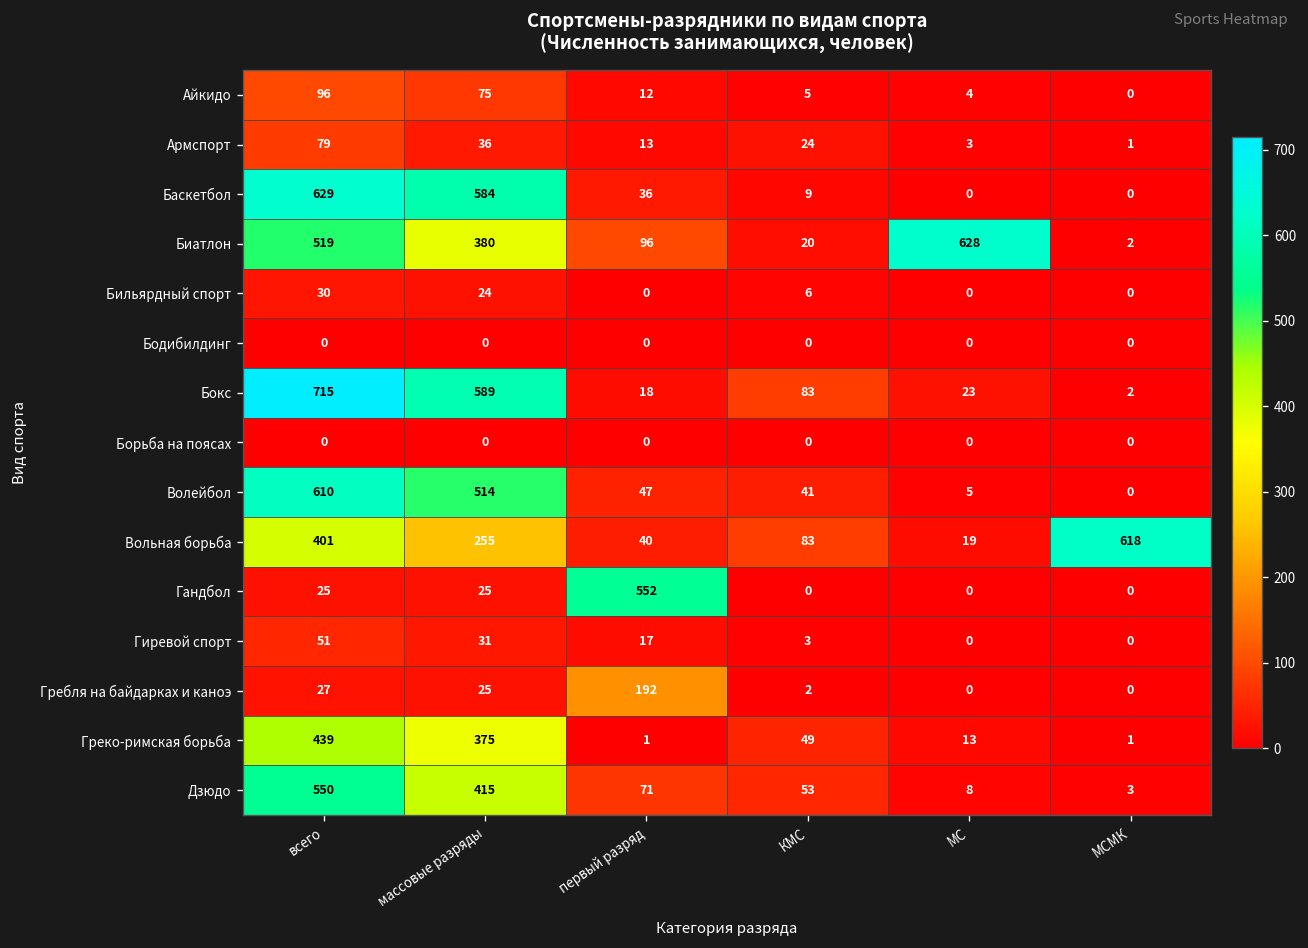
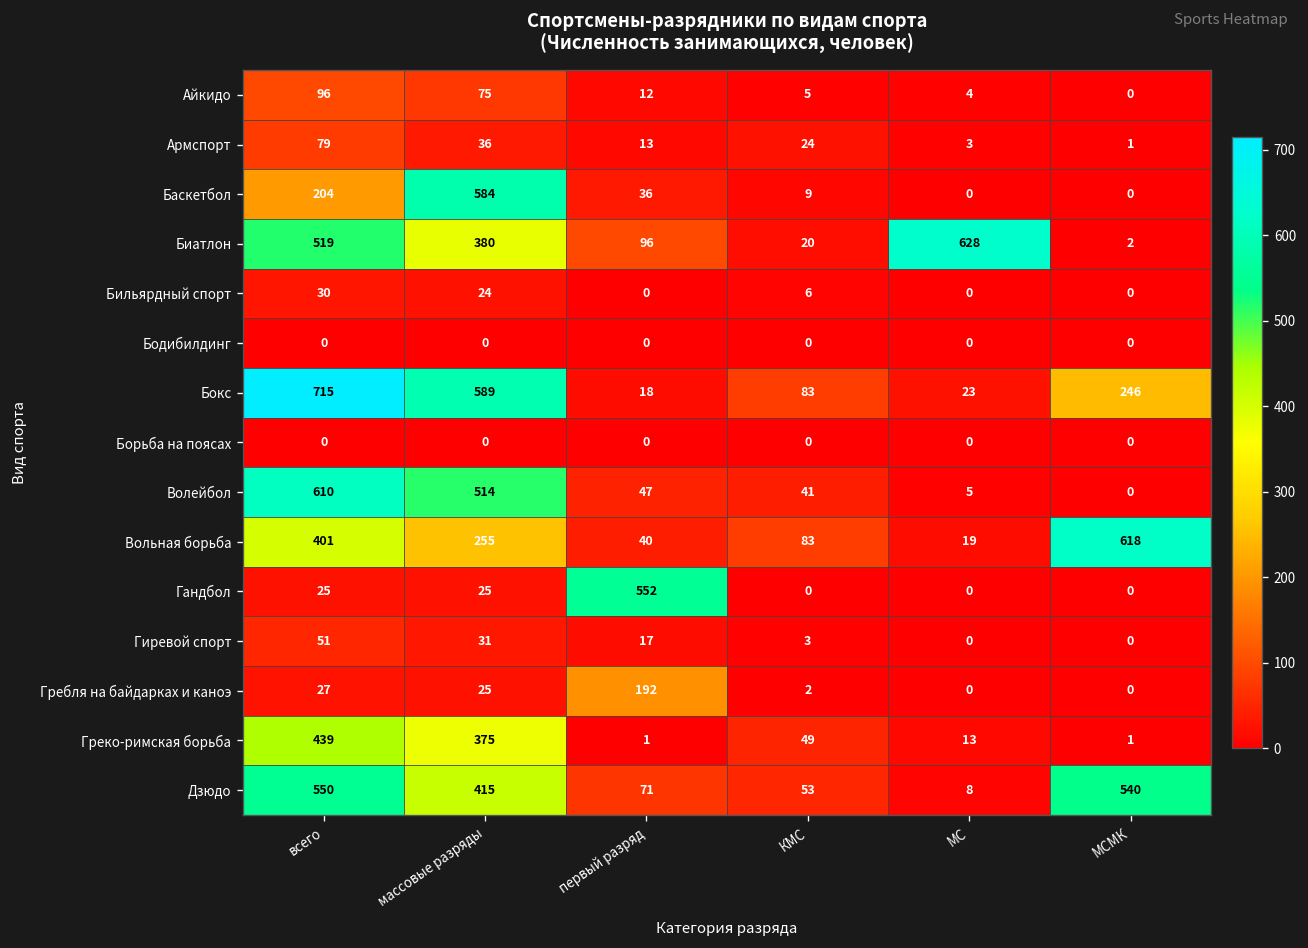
Баскетбол, всего: 629 -> 204
Бокс, МСМК: 2 -> 246
Дзюдо, МСМК: 3 -> 540
